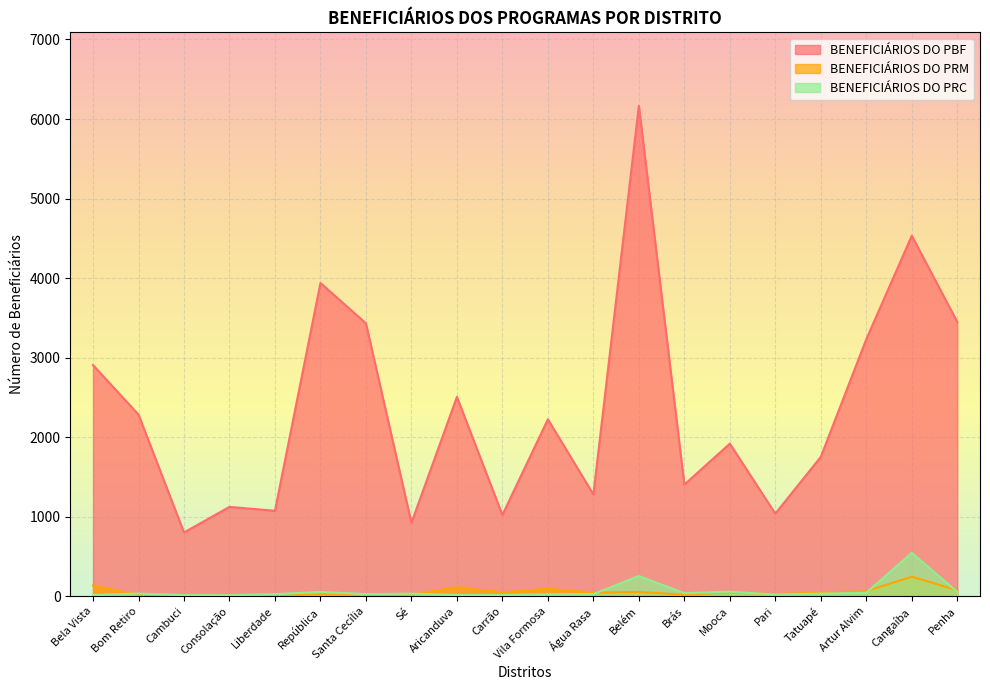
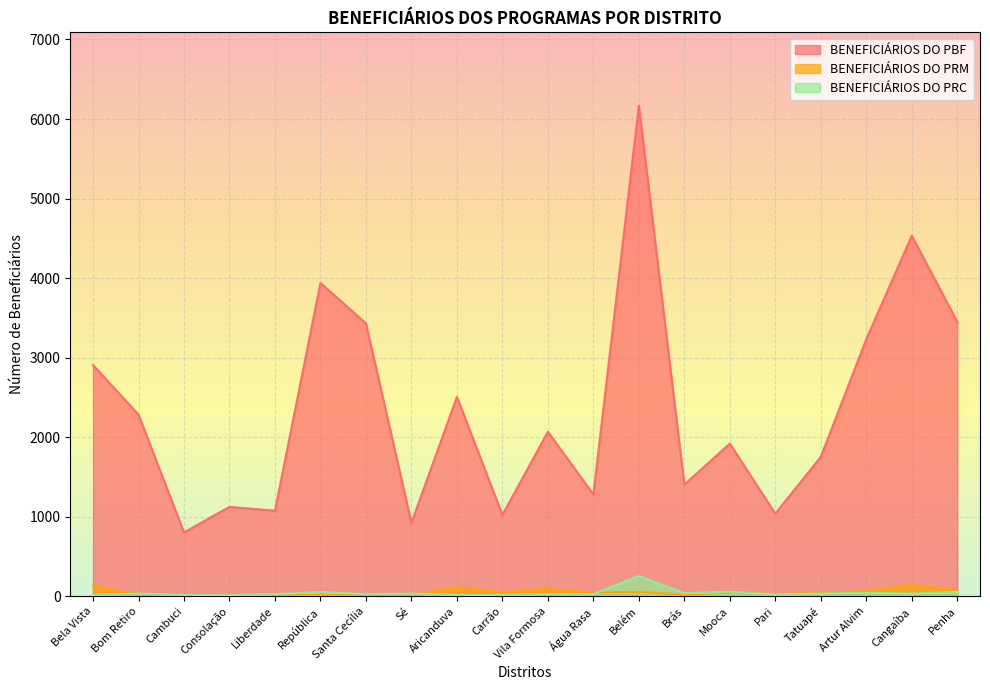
BENEFICIÁRIOS DO PBF, Vila Formosa: 2200 -> 2100
BENEFICIÁRIOS DO PRM, Cangaíba: 200 -> 100
BENEFICIÁRIOS DO PRC, Cangaíba: 500 -> 0
